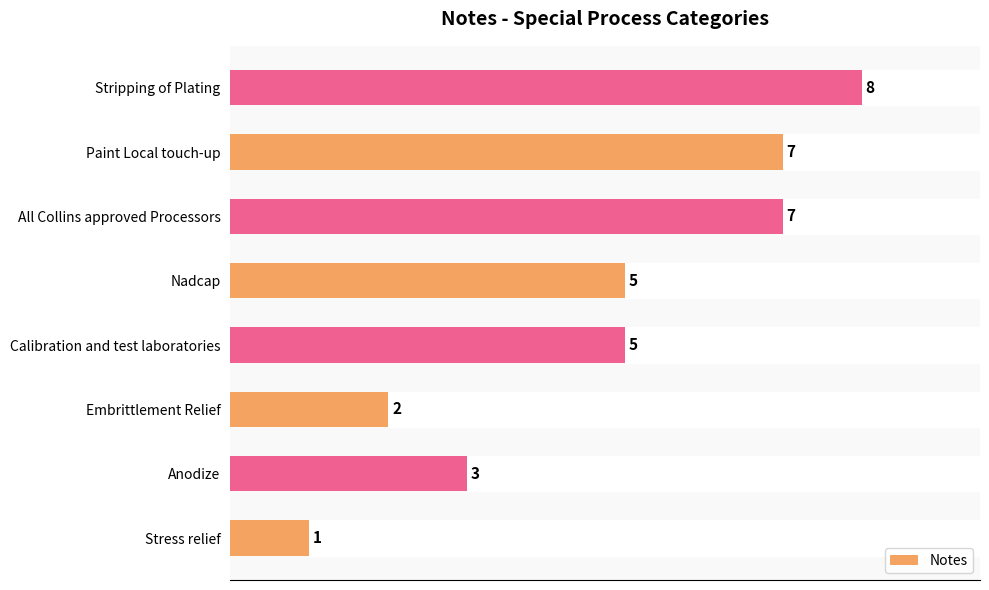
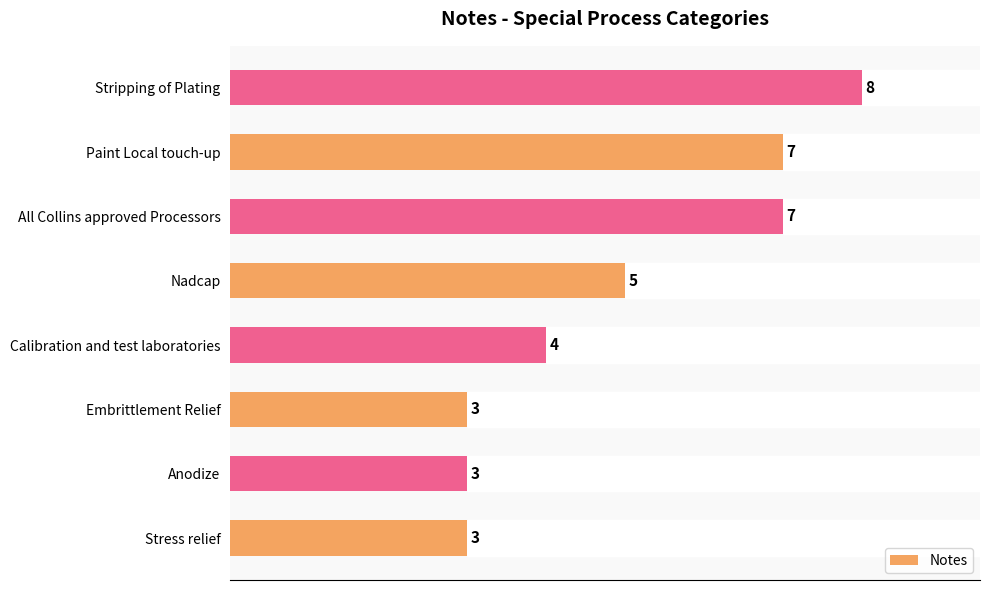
Calibration and test laboratories: 5 -> 4
Embrittlement Relief: 2 -> 3
Stress relief: 1 -> 3
